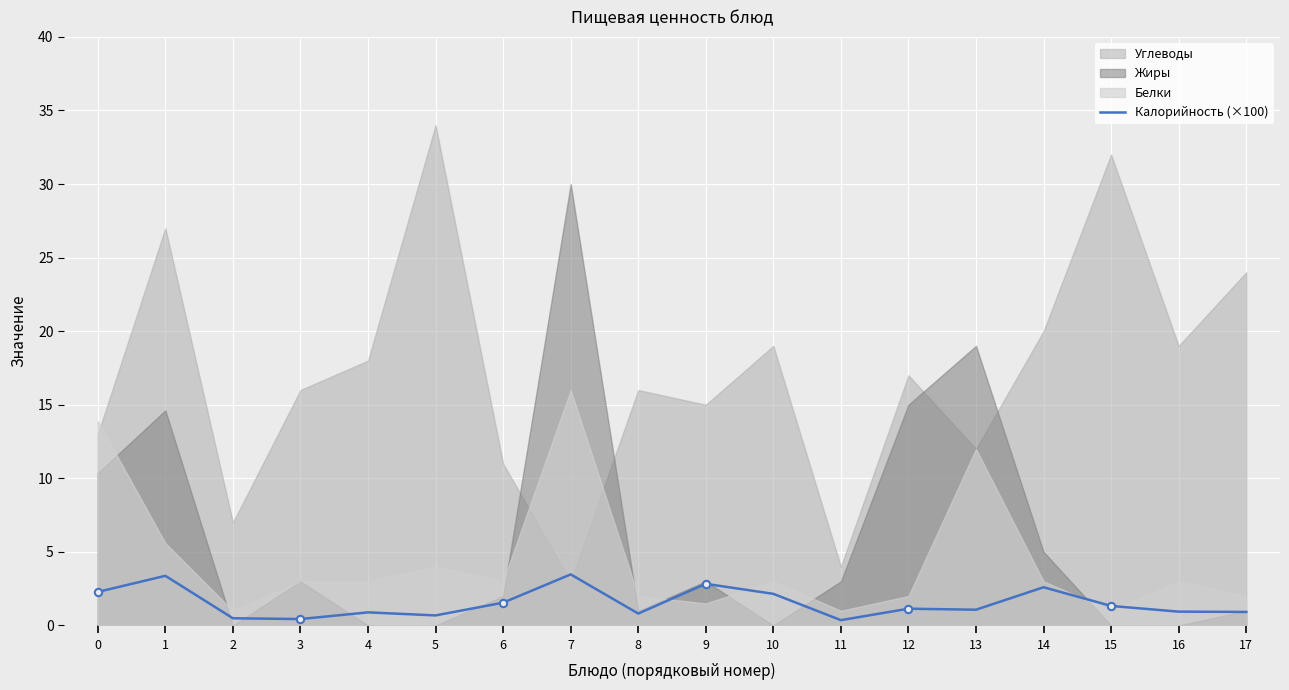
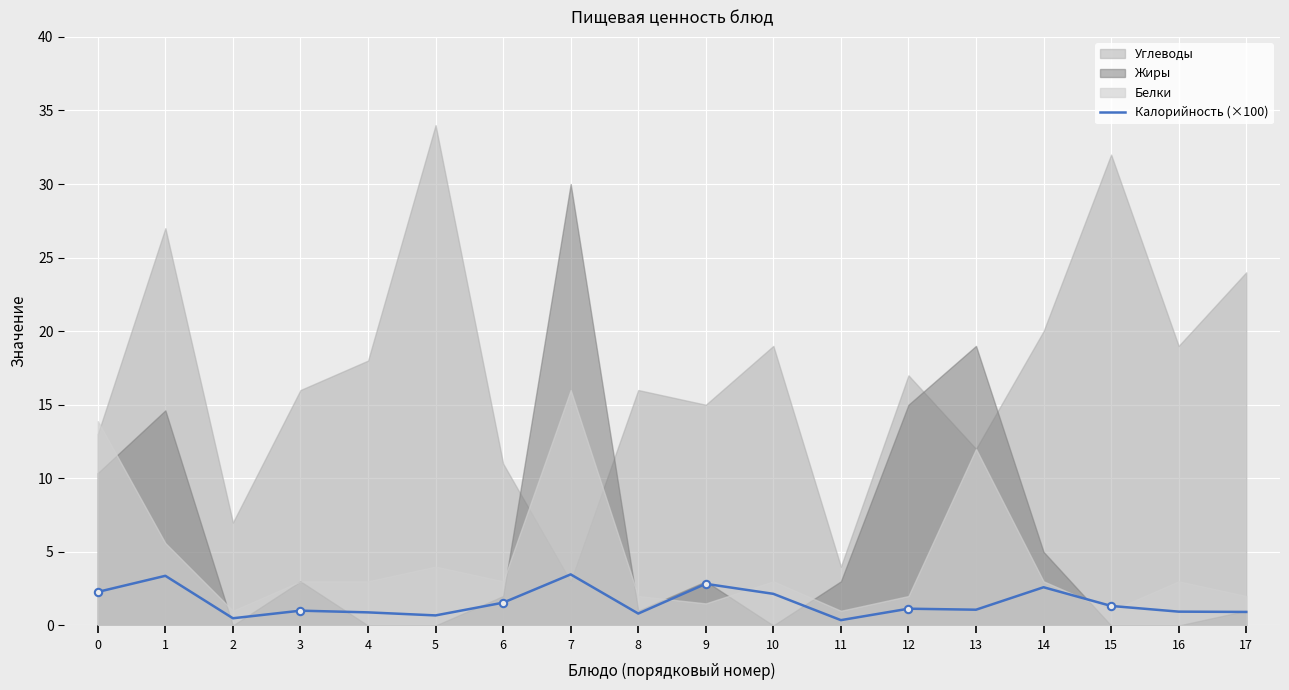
Калорийность (×100), 3: 0.4 -> 1.0
